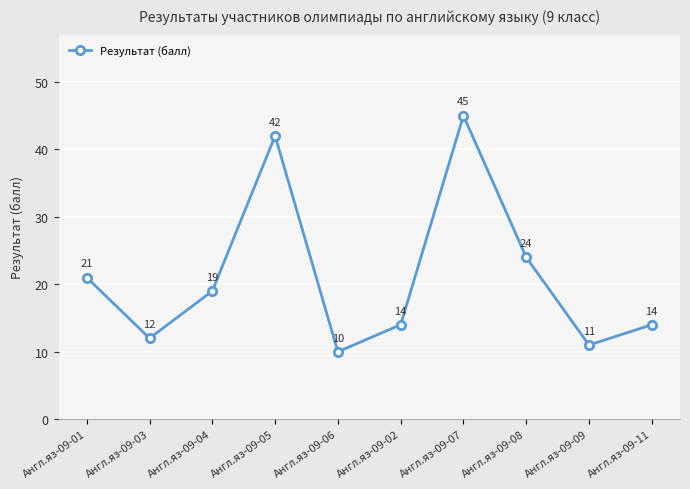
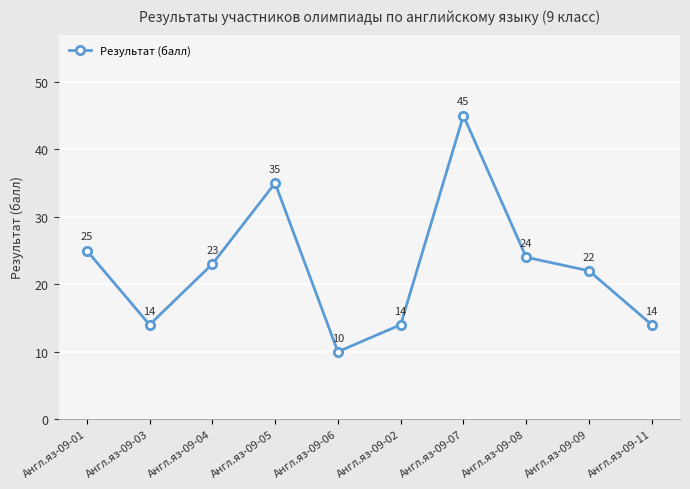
Англ.яз-09-01: 21 -> 25
Англ.яз-09-03: 12 -> 14
Англ.яз-09-04: 19 -> 23
Англ.яз-09-05: 42 -> 35
Англ.яз-09-09: 11 -> 22
